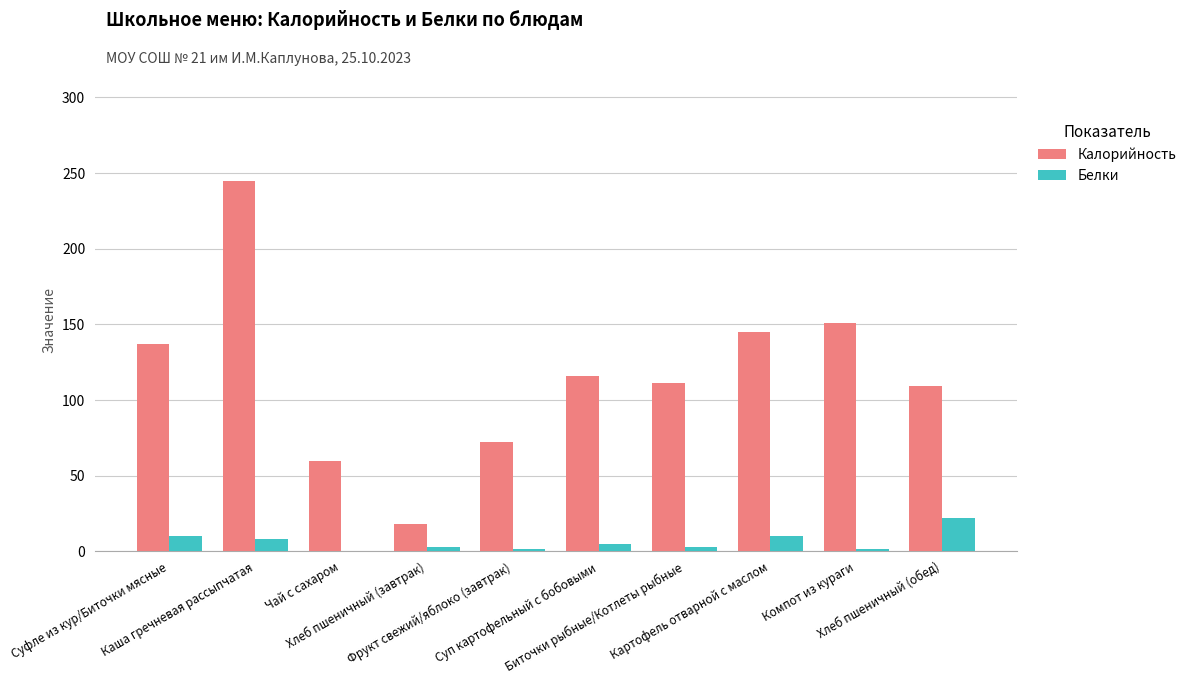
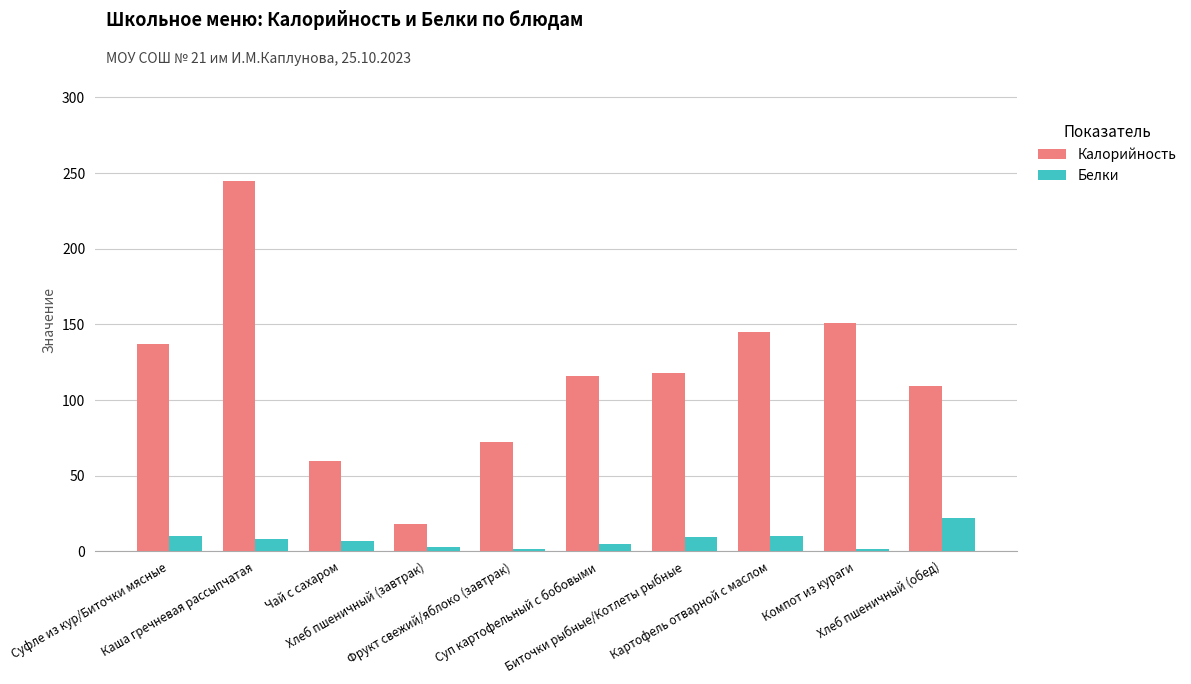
Белки, Чай с сахаром: 0 -> 7
Калорийность, Биточки рыбные/Котлеты рыбные: 111 -> 118
Белки, Биточки рыбные/Котлеты рыбные: 3 -> 9
